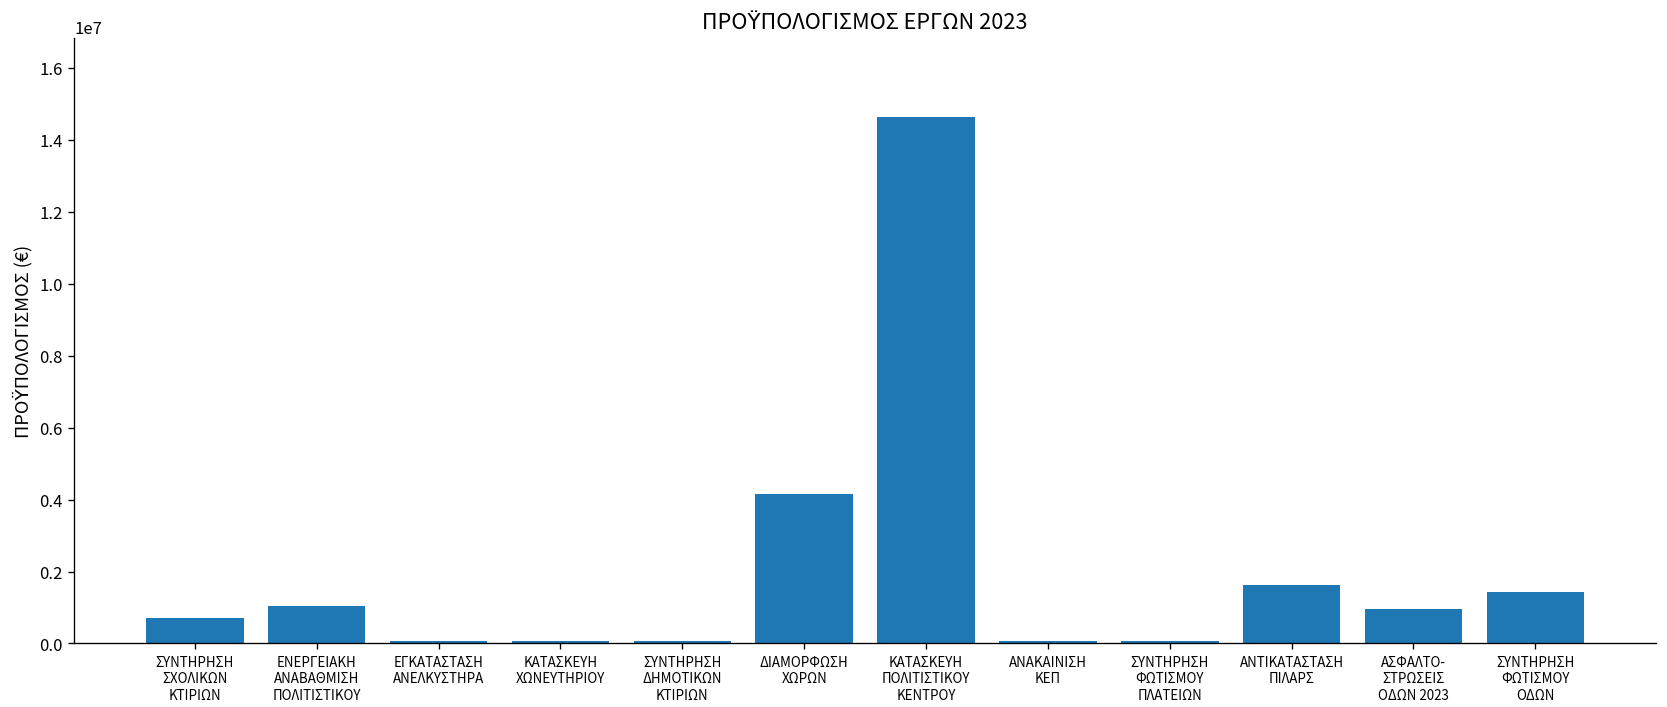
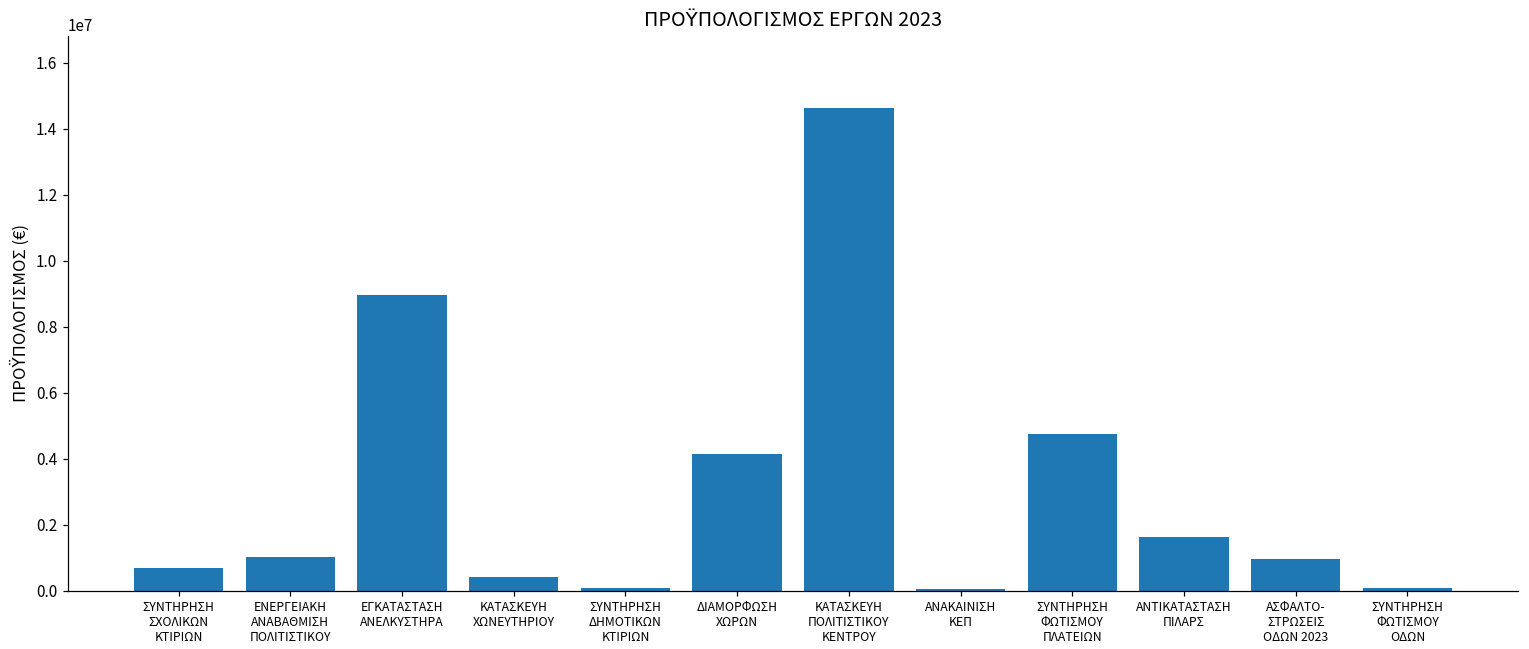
ΕΓΚΑΤΑΣΤΑΣΗ ΑΝΕΛΚΥΣΤΗΡΑ: 100000 -> 9000000
ΚΑΤΑΣΚΕΥΗ ΧΩΝΕΥΤΗΡΙΟΥ: 100000 -> 400000
ΣΥΝΤΗΡΗΣΗ ΦΩΤΙΣΜΟΥ ΠΛΑΤΕΙΩΝ: 100000 -> 4800000
ΣΥΝΤΗΡΗΣΗ ΦΩΤΙΣΜΟΥ ΟΔΩΝ: 1400000 -> 100000
